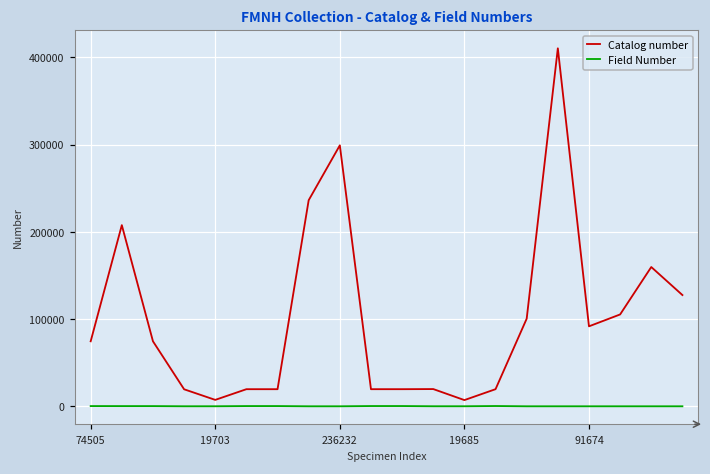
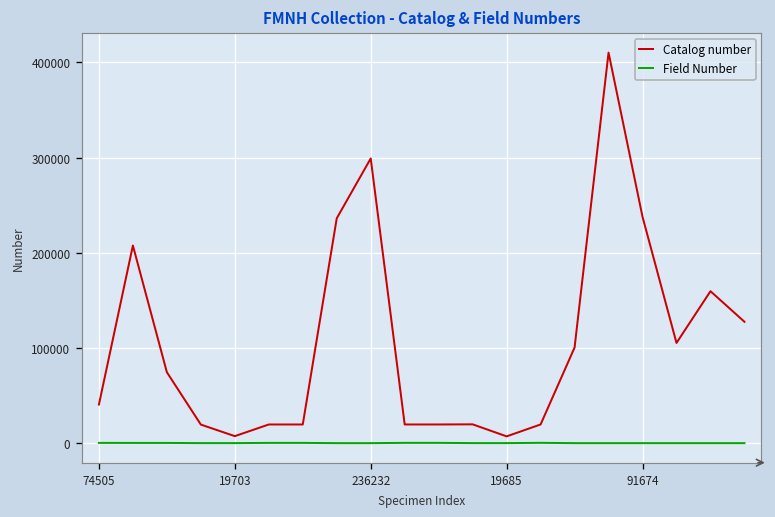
Catalog number, 74505: 70000 -> 40000
Catalog number, 91674: 90000 -> 240000
